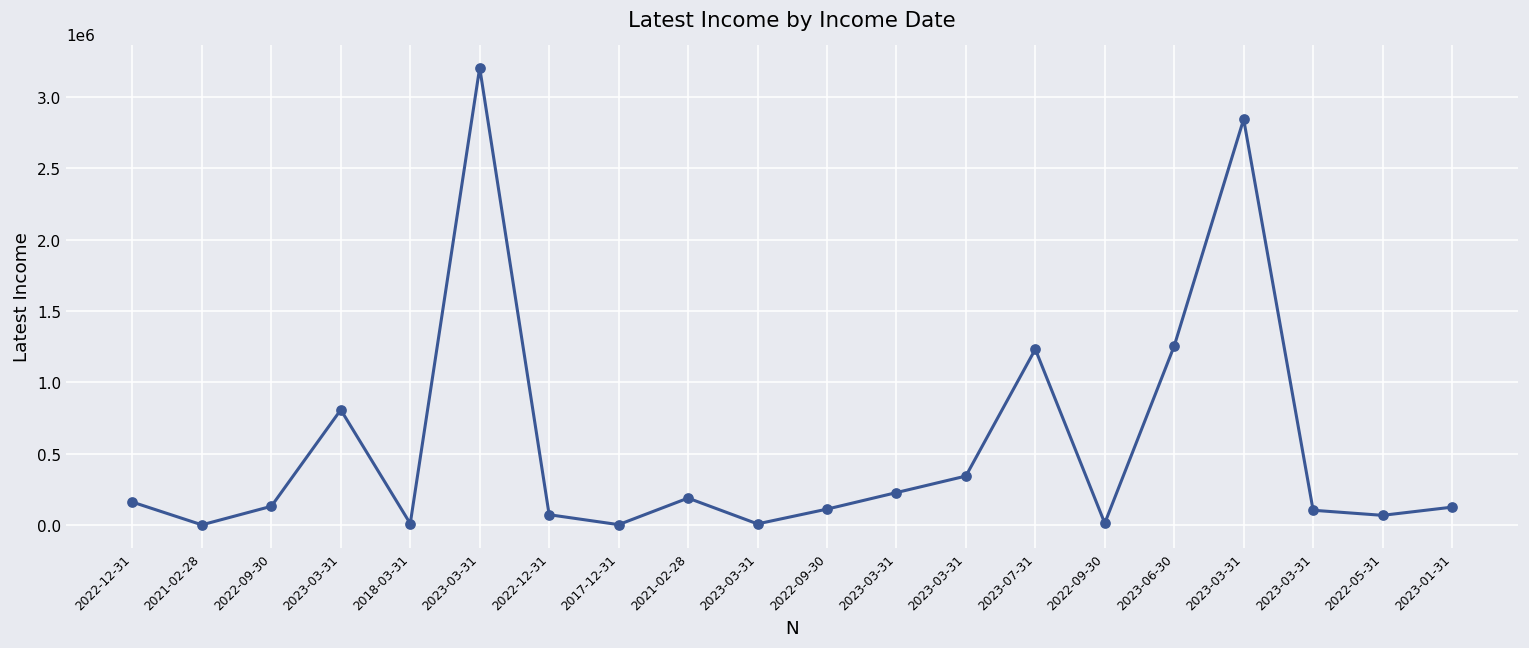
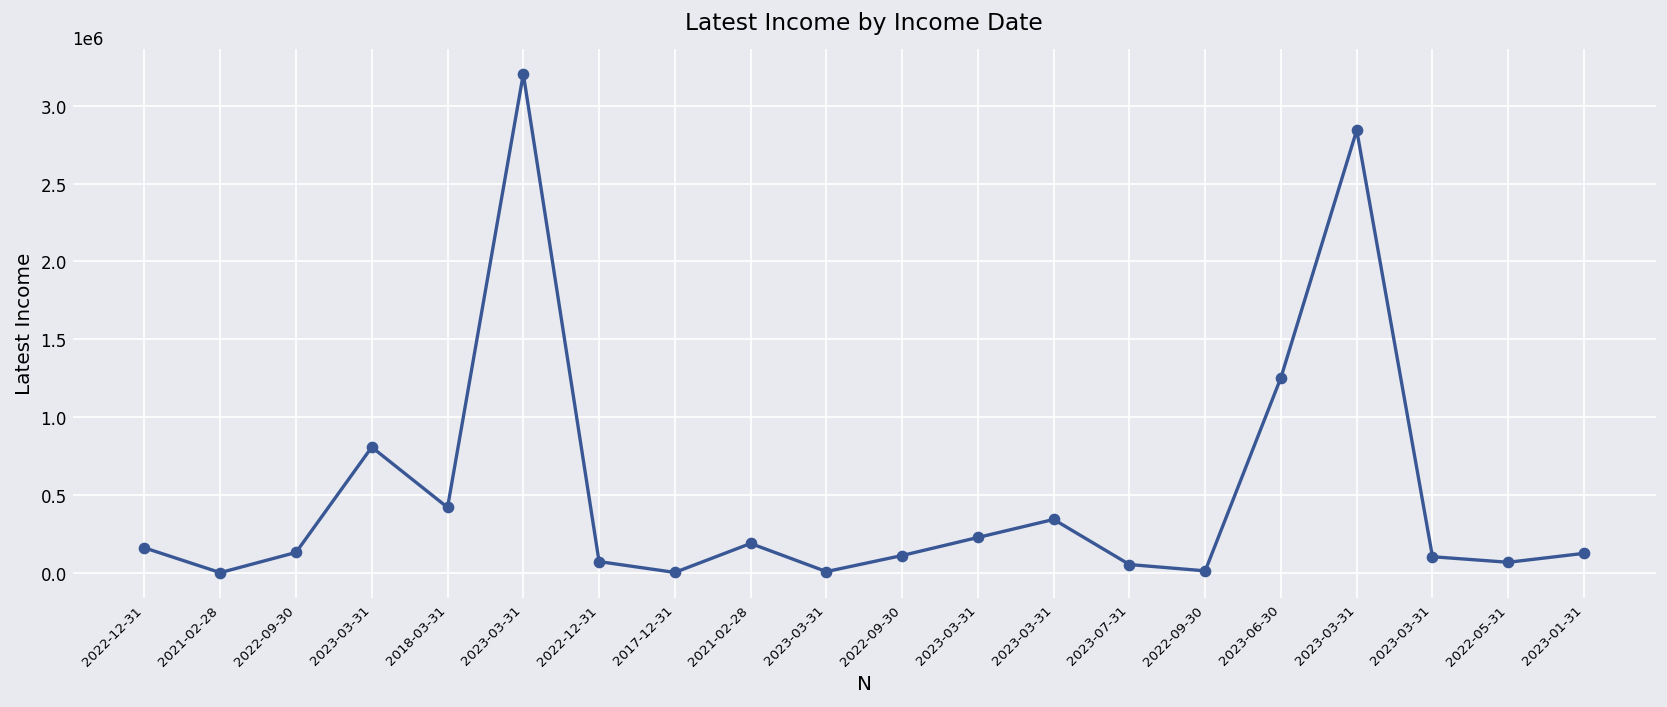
2018-03-31: 10000 -> 420000
2023-07-31: 1230000 -> 50000
